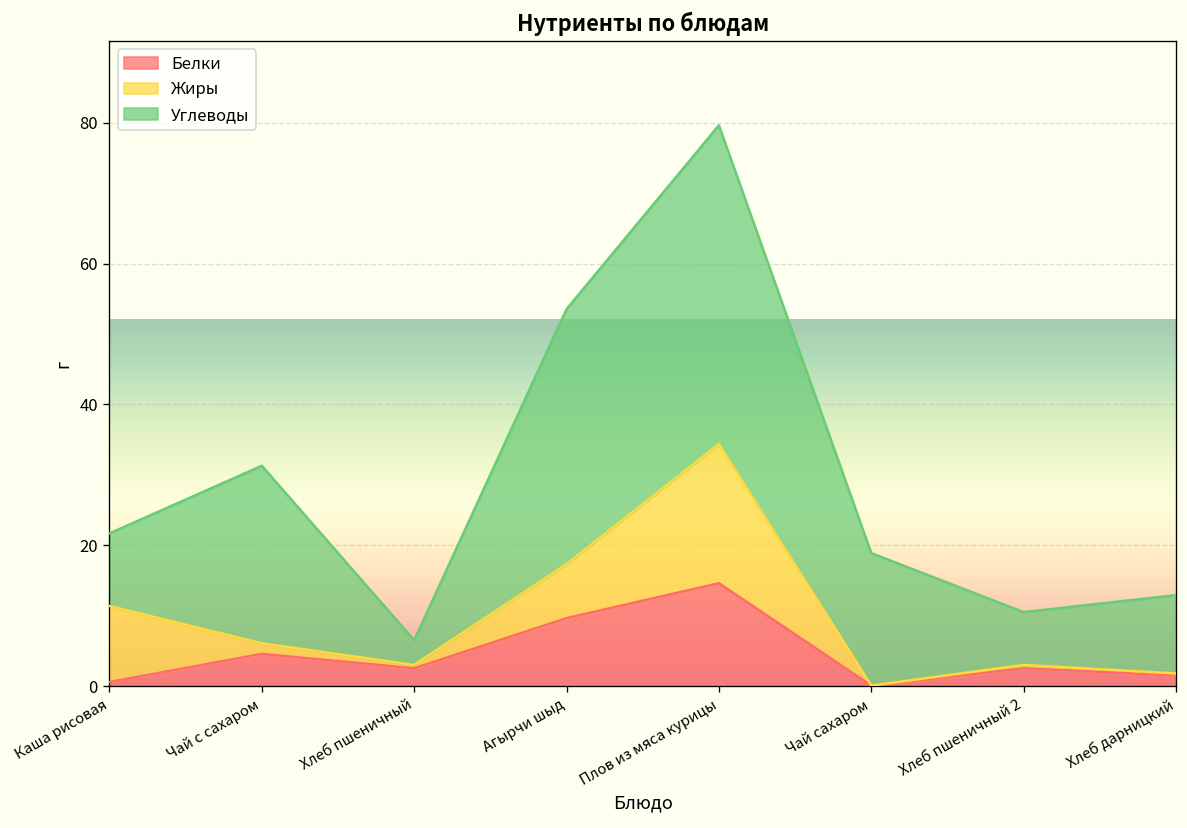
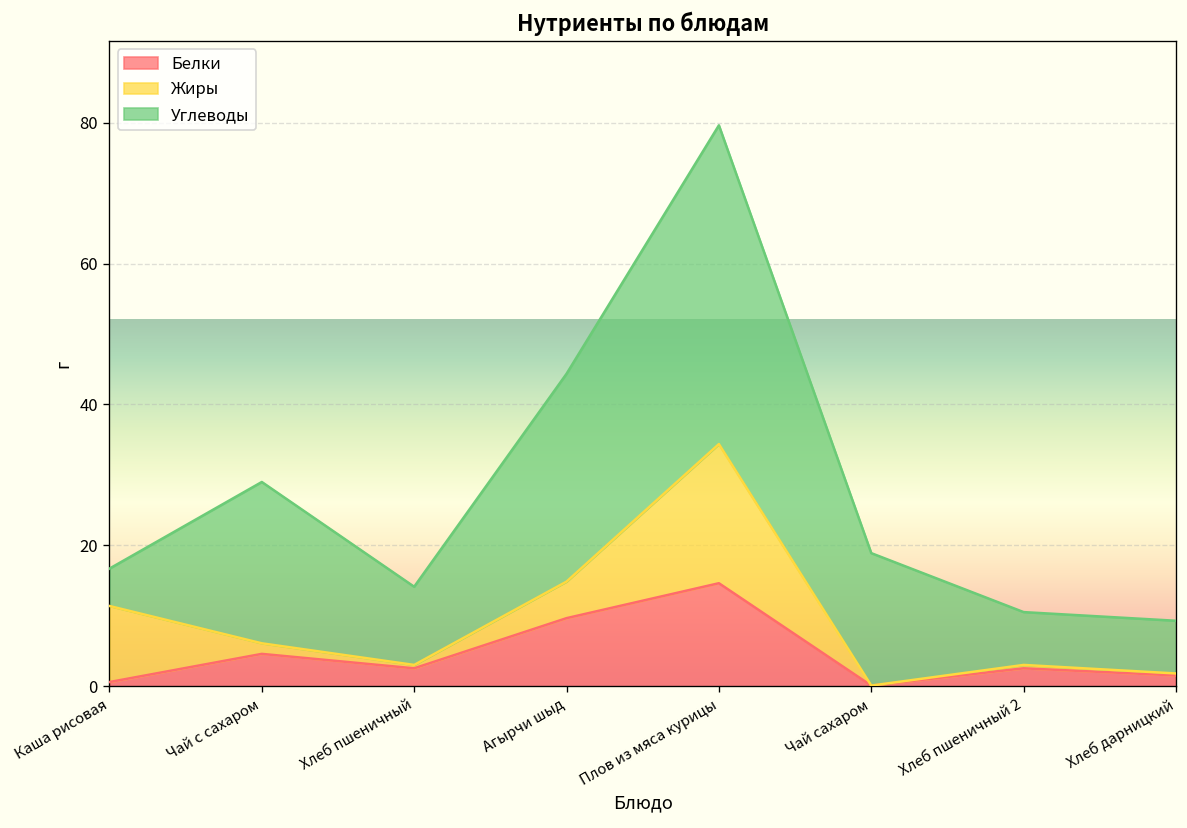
Углеводы, Каша рисовая: 10 -> 5
Углеводы, Чай с сахаром: 25 -> 23
Углеводы, Хлеб пшеничный: 3 -> 11
Жиры, Агырчи шыд: 8 -> 5
Углеводы, Агырчи шыд: 36 -> 30
Углеводы, Хлеб дарницкий: 11 -> 7
